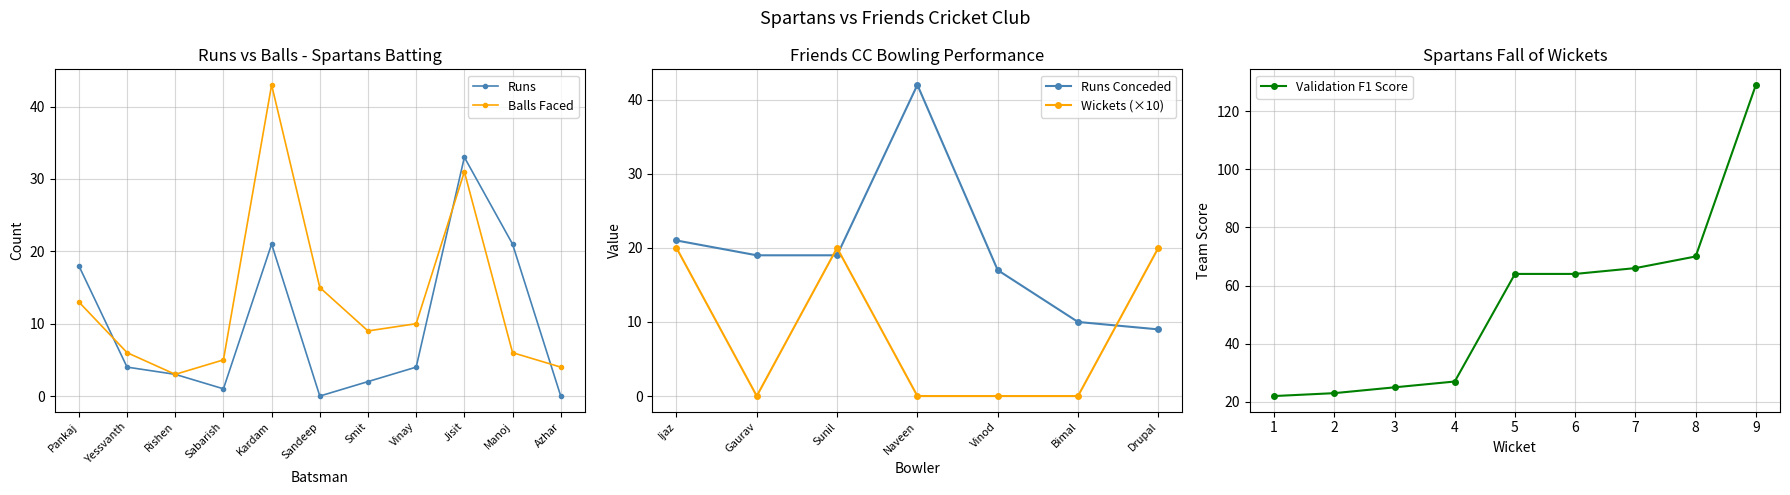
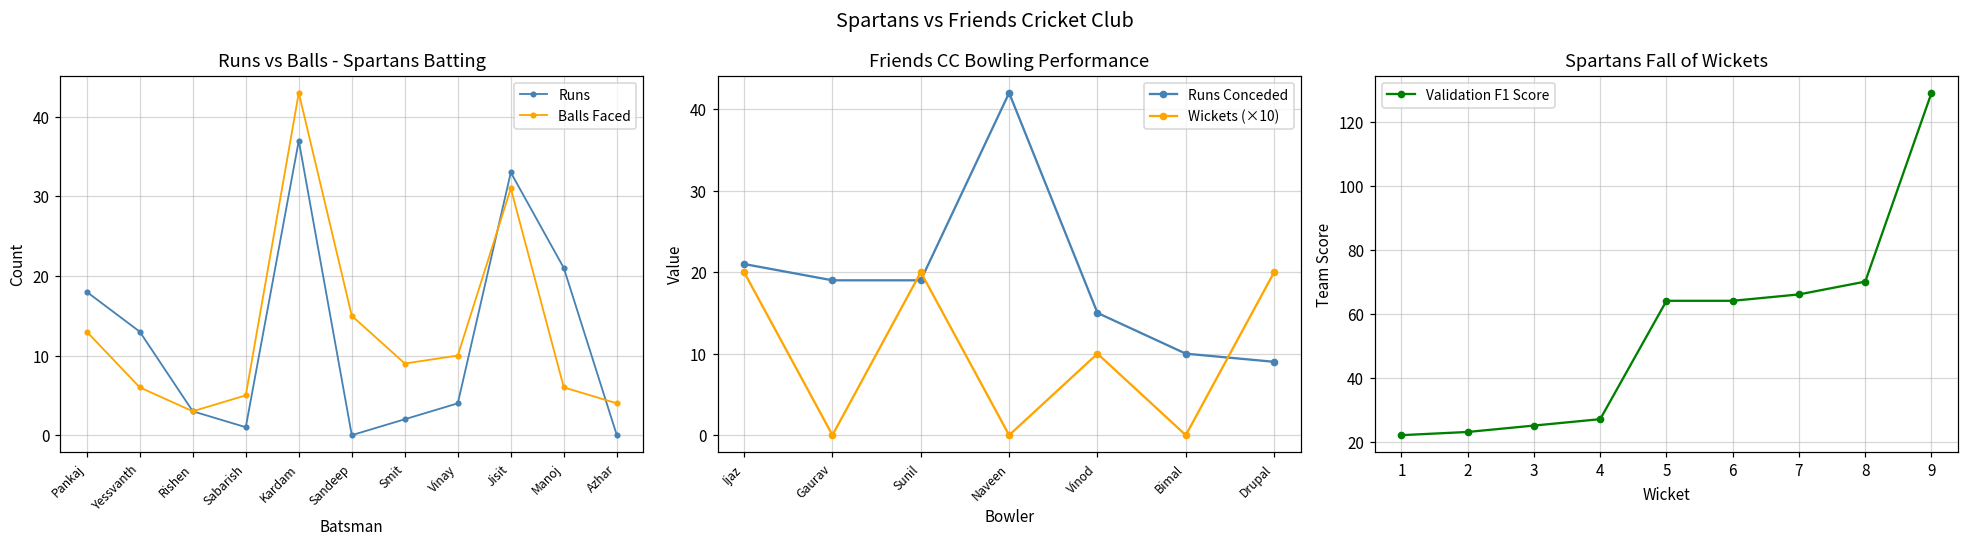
Runs vs Balls - Spartans Batting, Runs, Yessvanth: 4 -> 13
Runs vs Balls - Spartans Batting, Runs, Kardam: 21 -> 37
Friends CC Bowling Performance, Runs Conceded, Vinod: 17 -> 15
Friends CC Bowling Performance, Wickets (×10), Vinod: 0 -> 10
